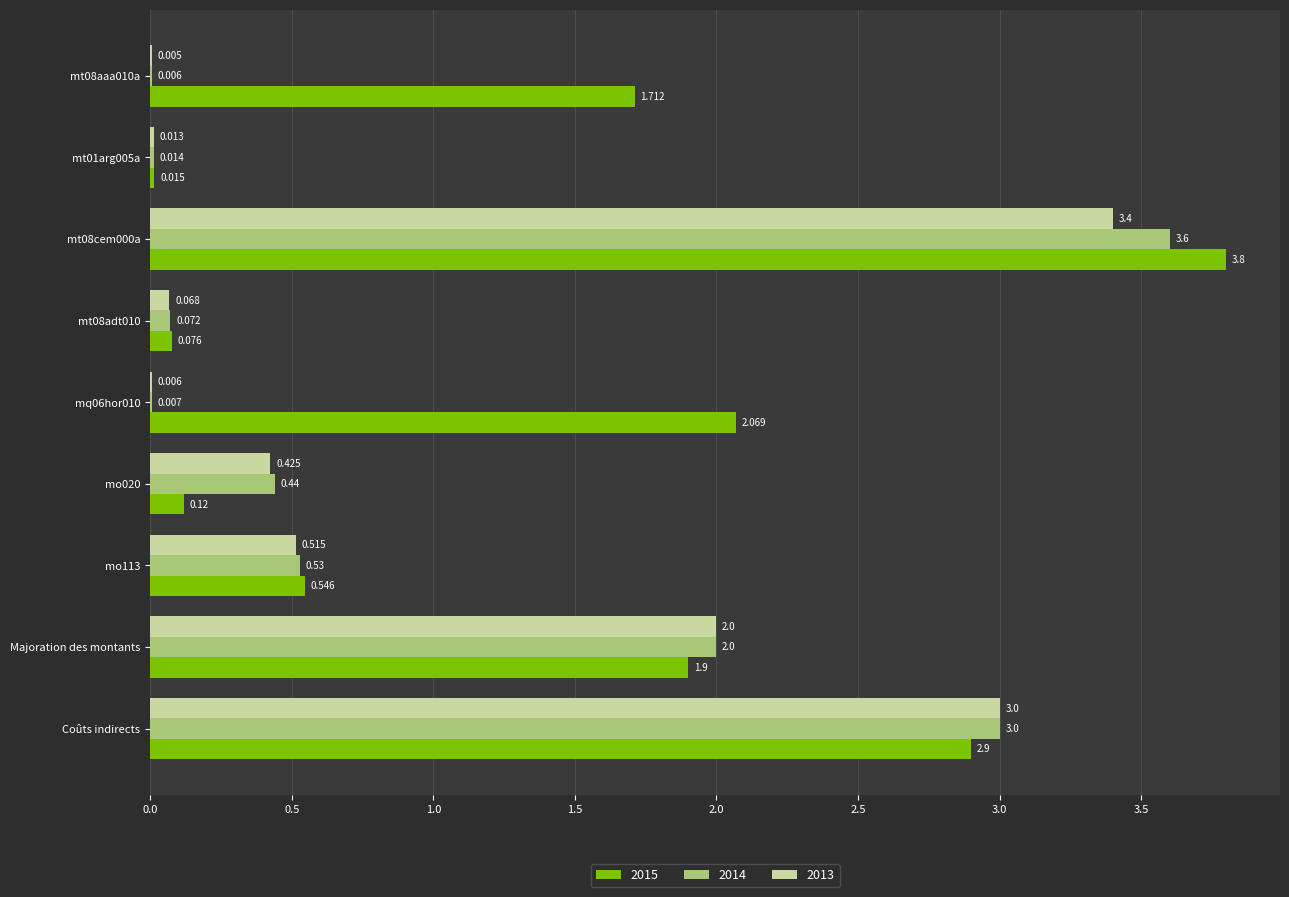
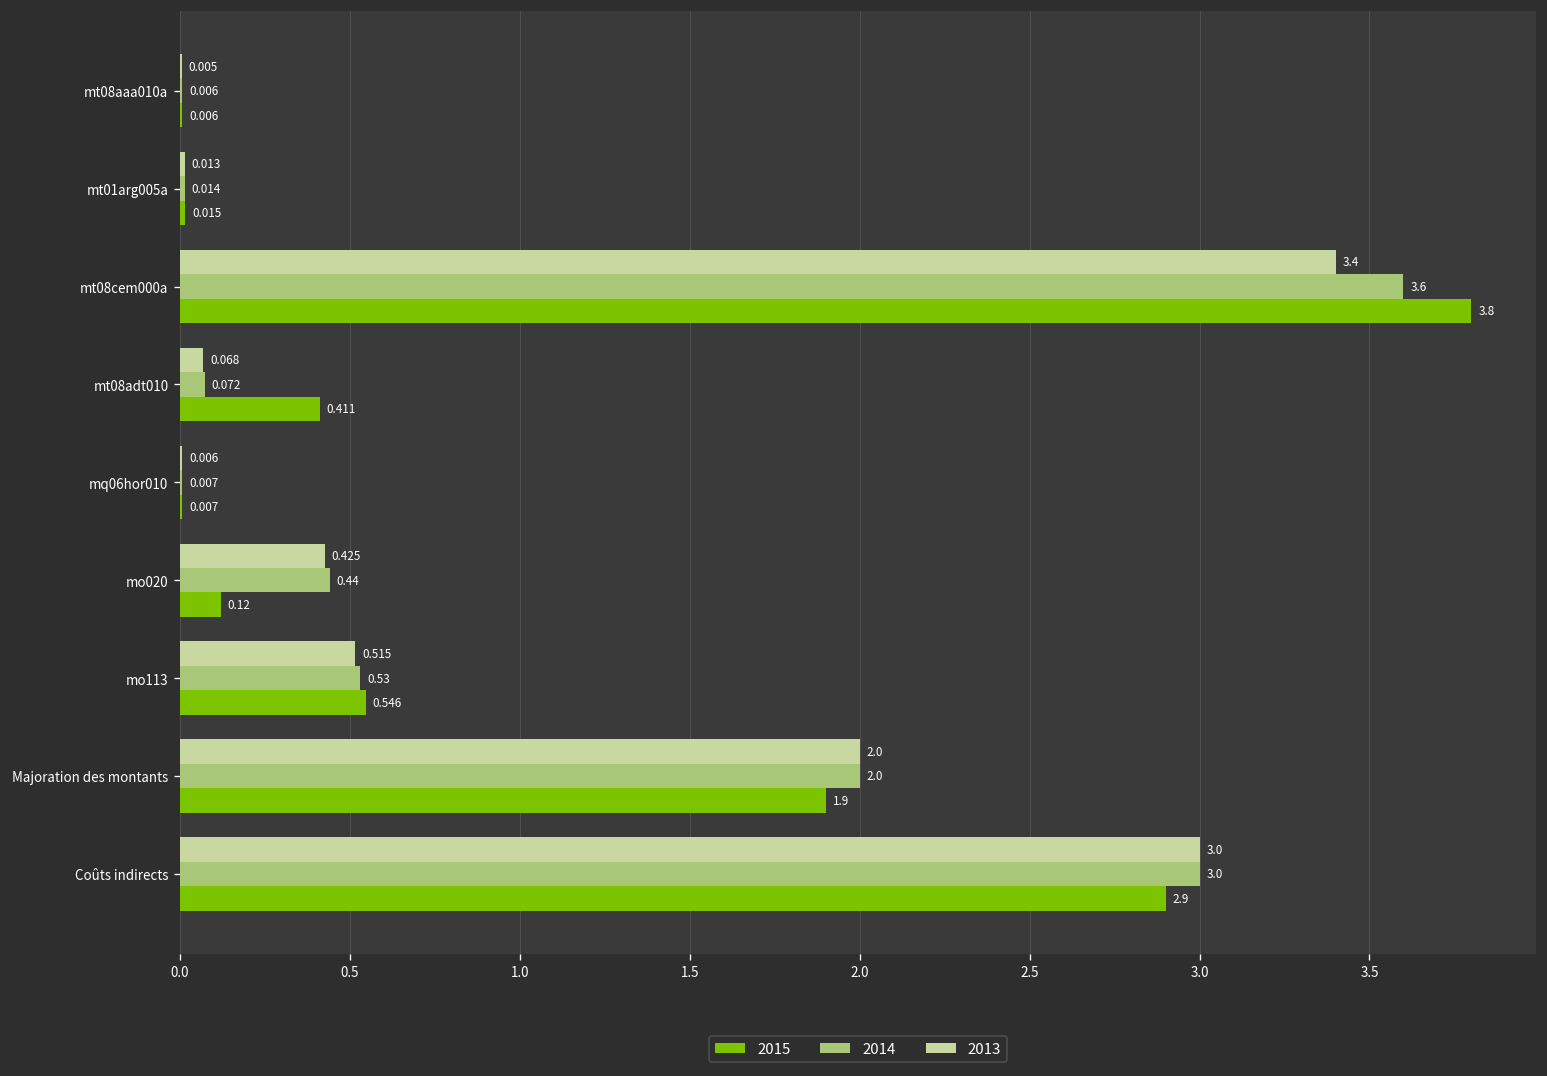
2015, mt08aaa010a: 1.712 -> 0.006
2015, mt08adt010: 0.076 -> 0.411
2015, mq06hor010: 2.069 -> 0.007
